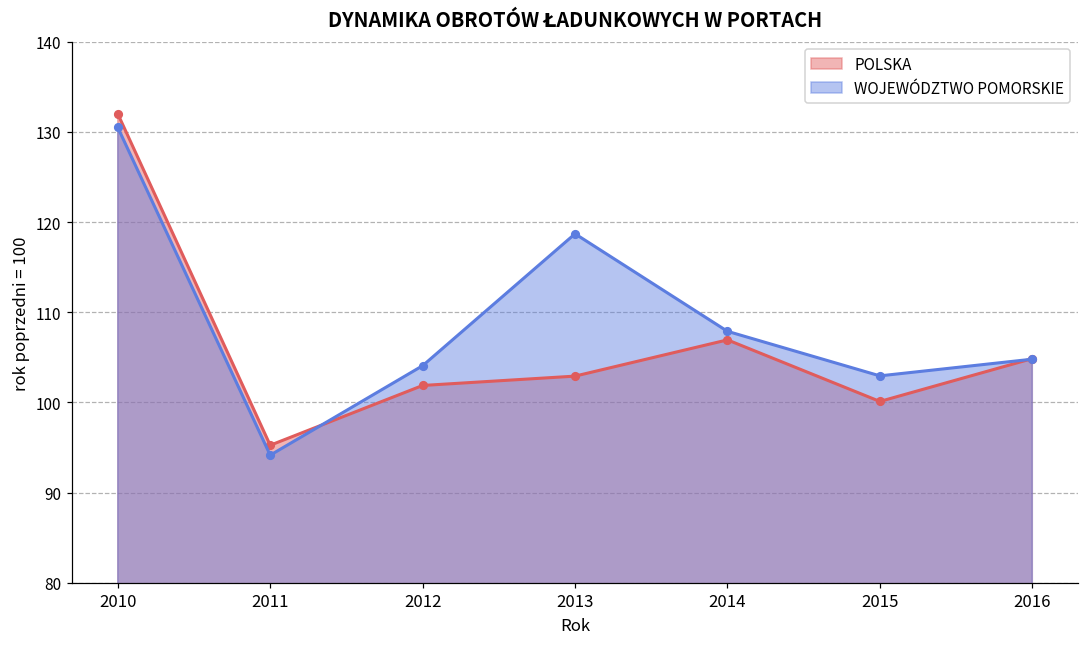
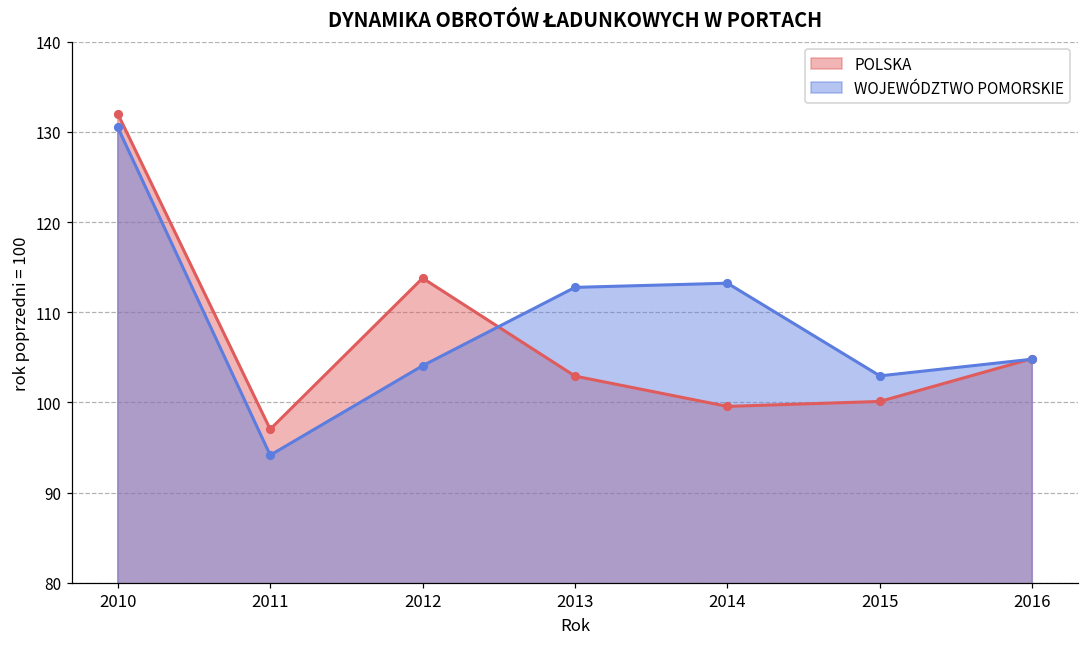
POLSKA, 2011: 95 -> 97
POLSKA, 2012: 102 -> 114
WOJEWÓDZTWO POMORSKIE, 2013: 119 -> 113
POLSKA, 2014: 107 -> 100
WOJEWÓDZTWO POMORSKIE, 2014: 108 -> 113
